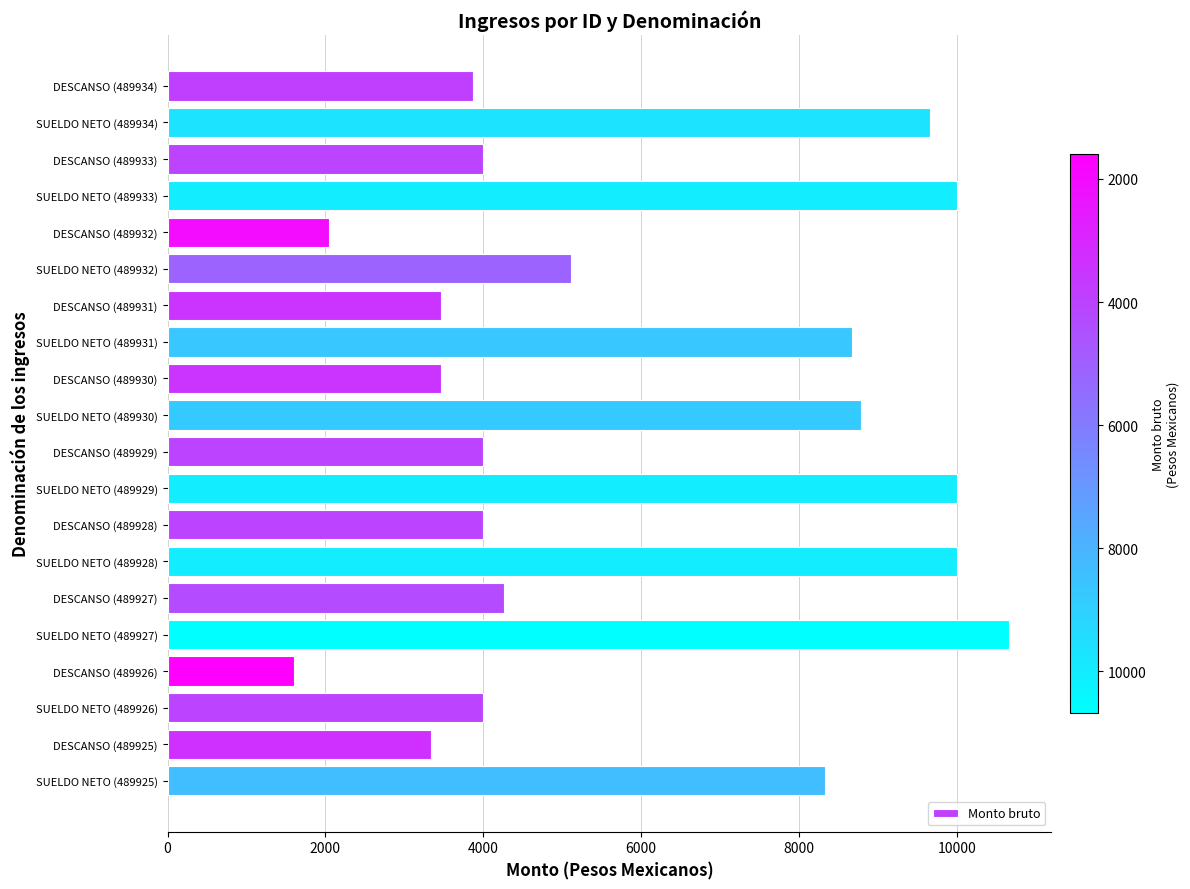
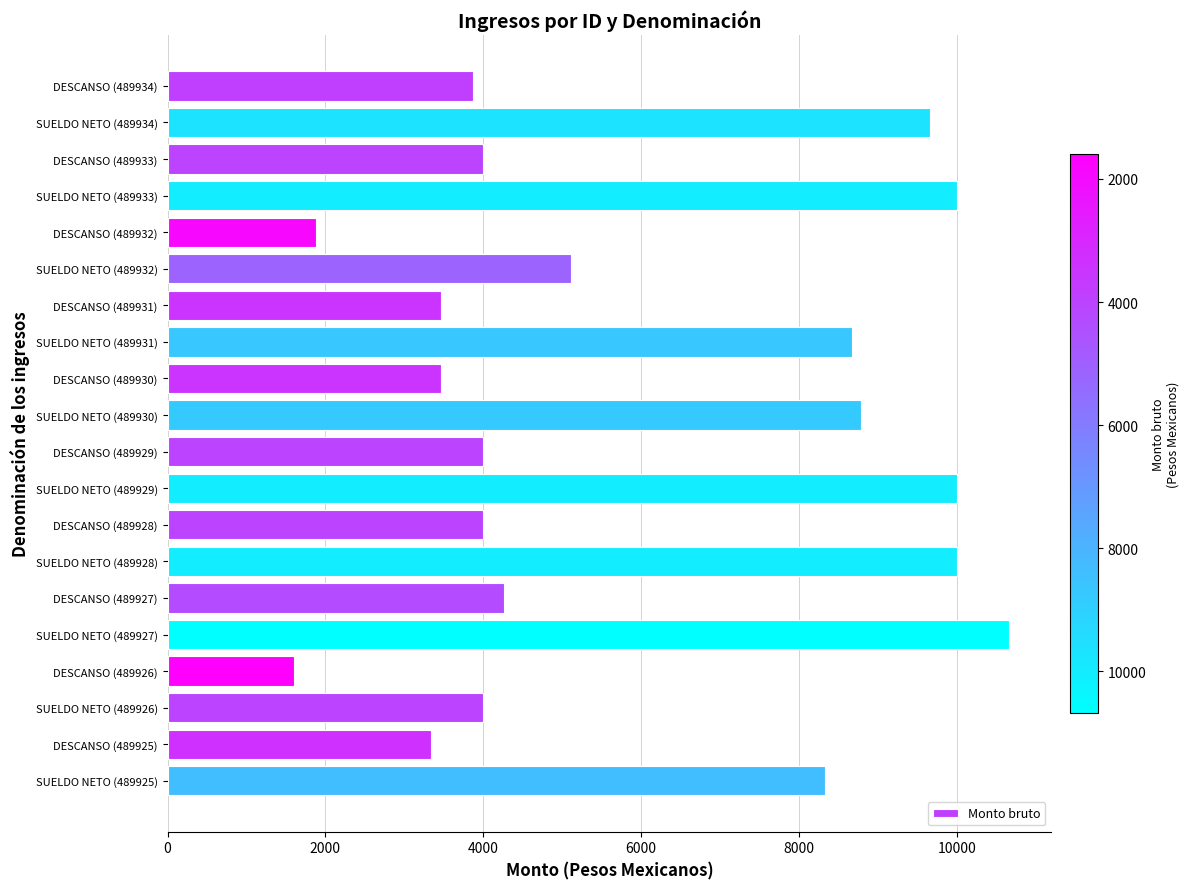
DESCANSO (489932): 2000 -> 1900
